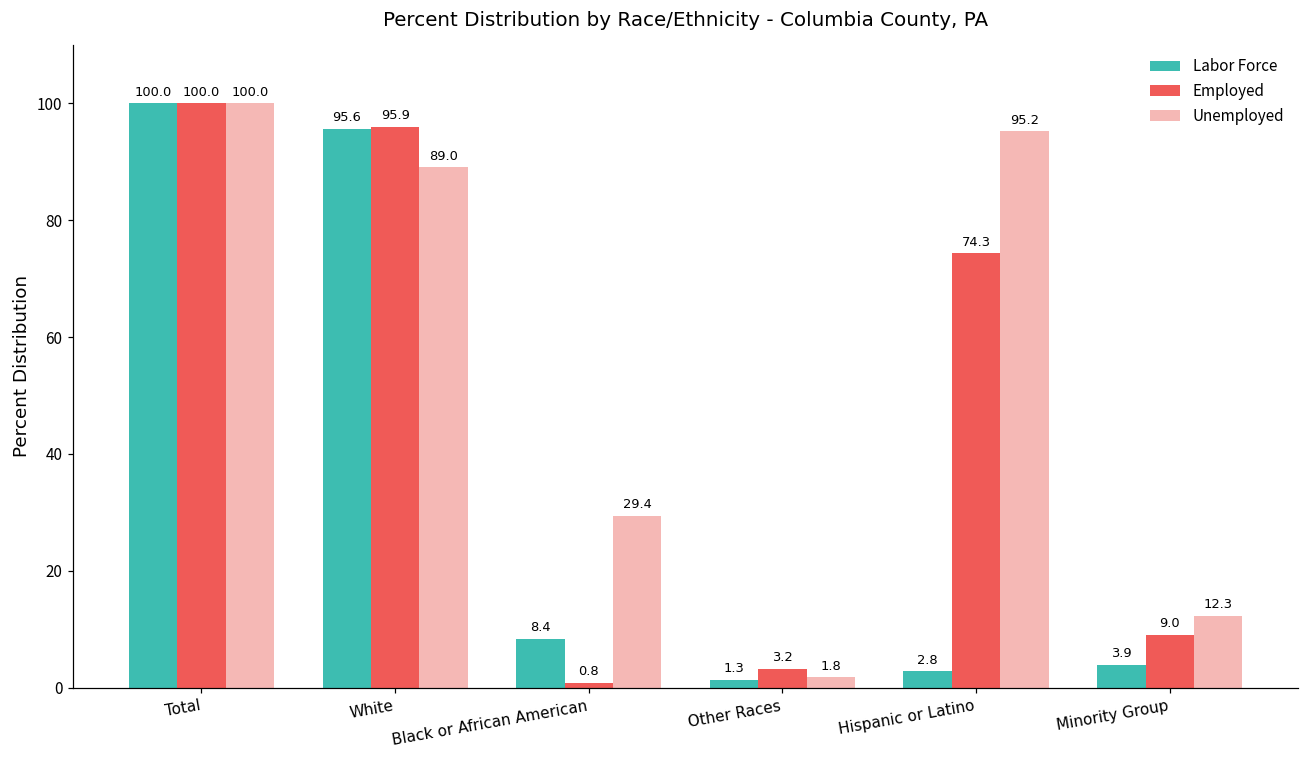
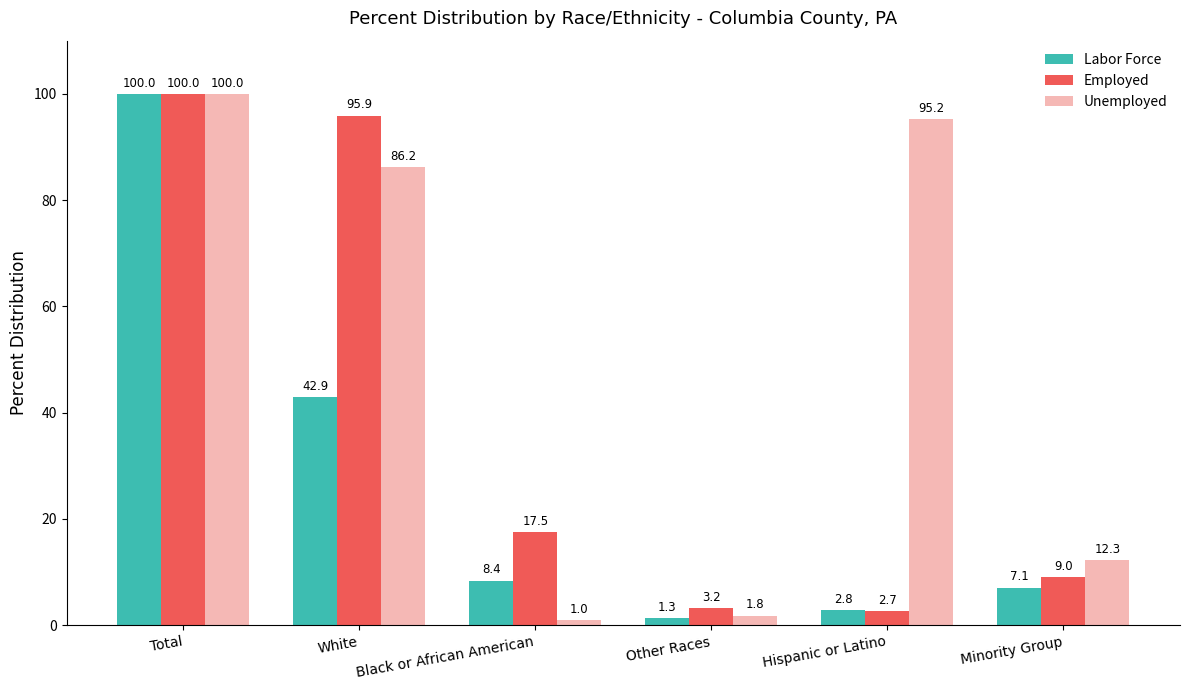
Labor Force, White: 95.6 -> 42.9
Unemployed, White: 89.0 -> 86.2
Employed, Black or African American: 0.8 -> 17.5
Unemployed, Black or African American: 29.4 -> 1.0
Employed, Hispanic or Latino: 74.3 -> 2.7
Labor Force, Minority Group: 3.9 -> 7.1
